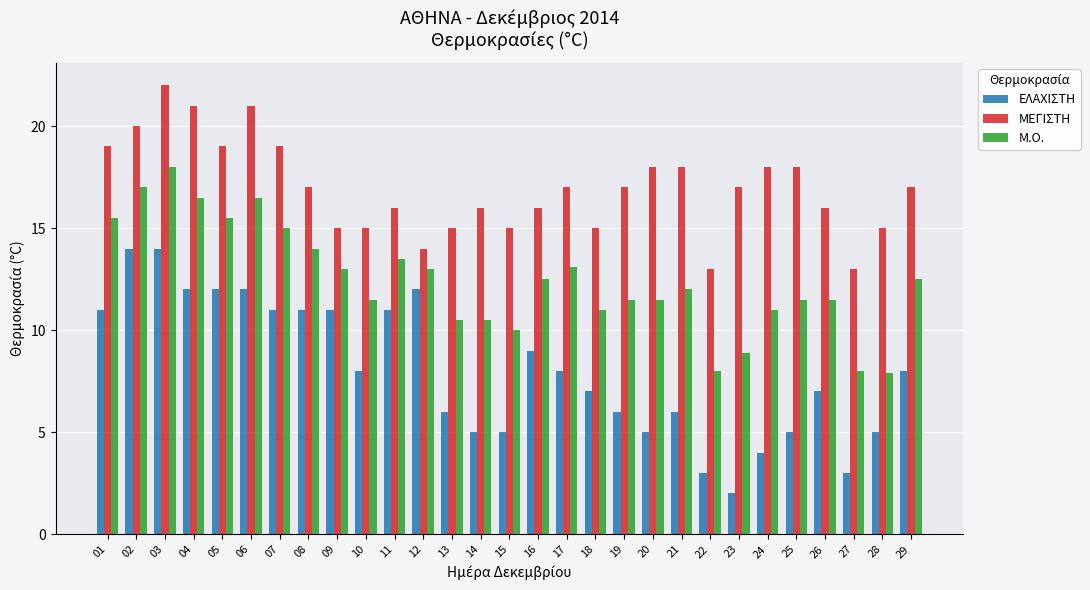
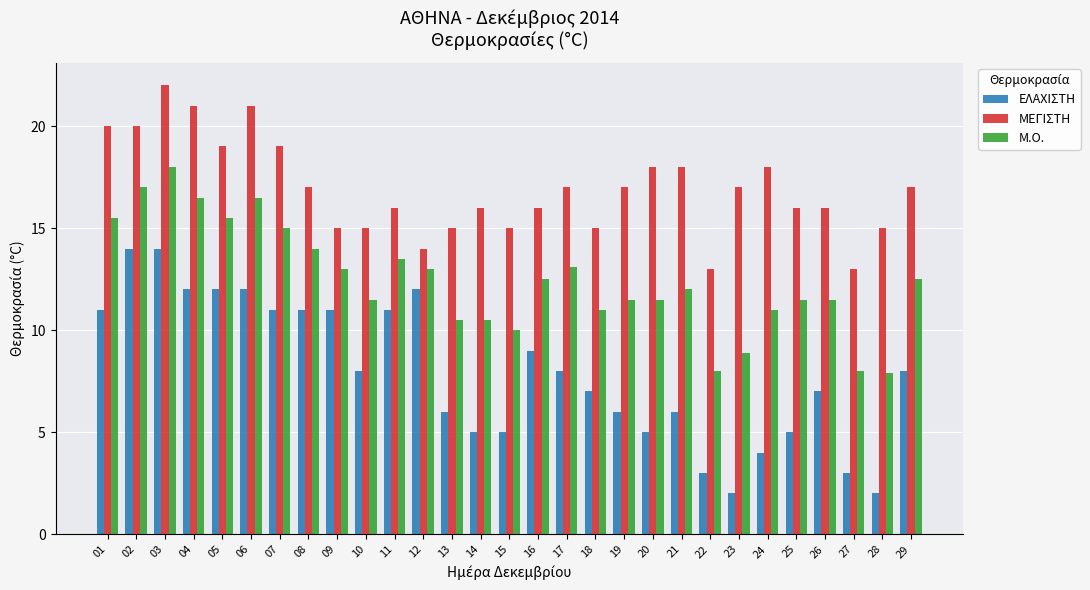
ΜΕΓΙΣΤΗ, 01: 19 -> 20
ΜΕΓΙΣΤΗ, 25: 18 -> 16
ΕΛΑΧΙΣΤΗ, 28: 5 -> 2
